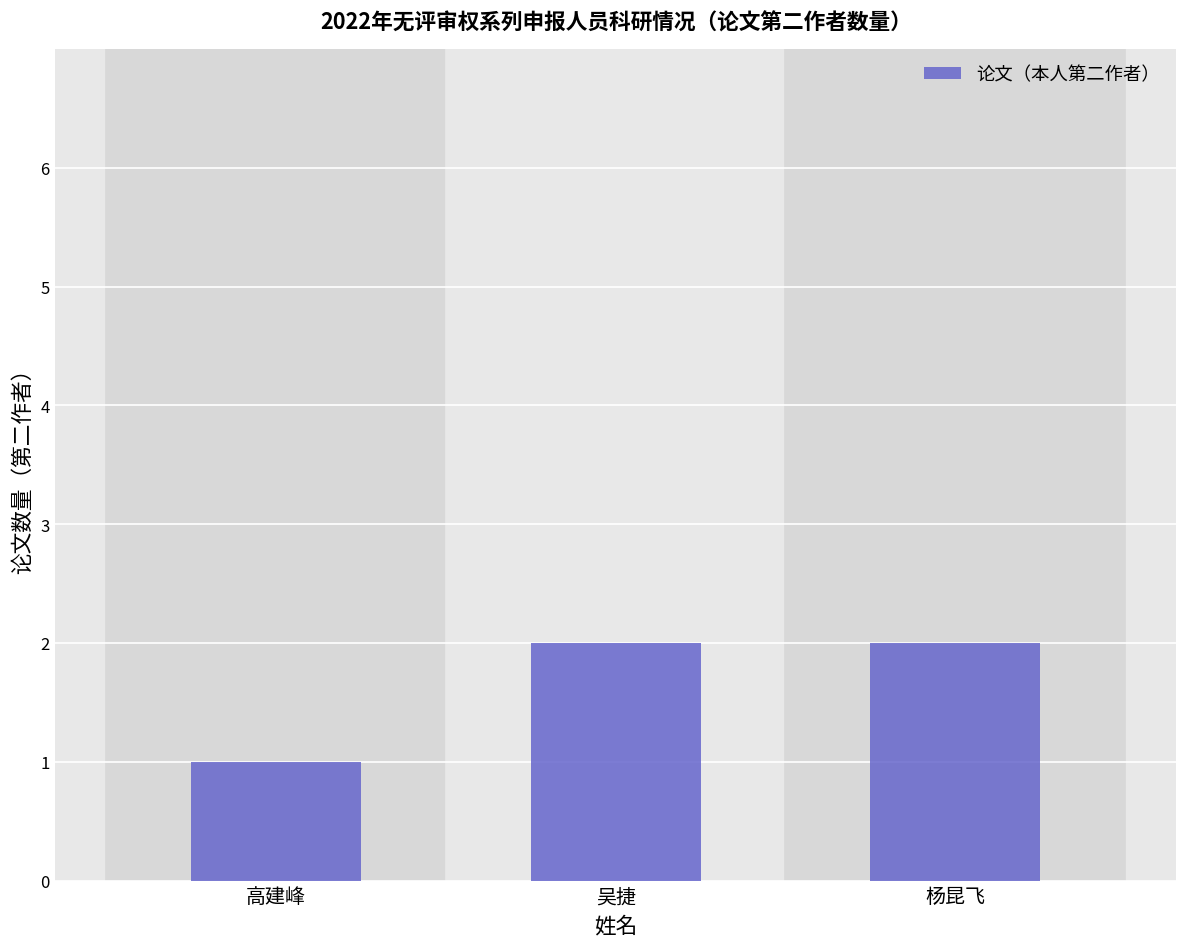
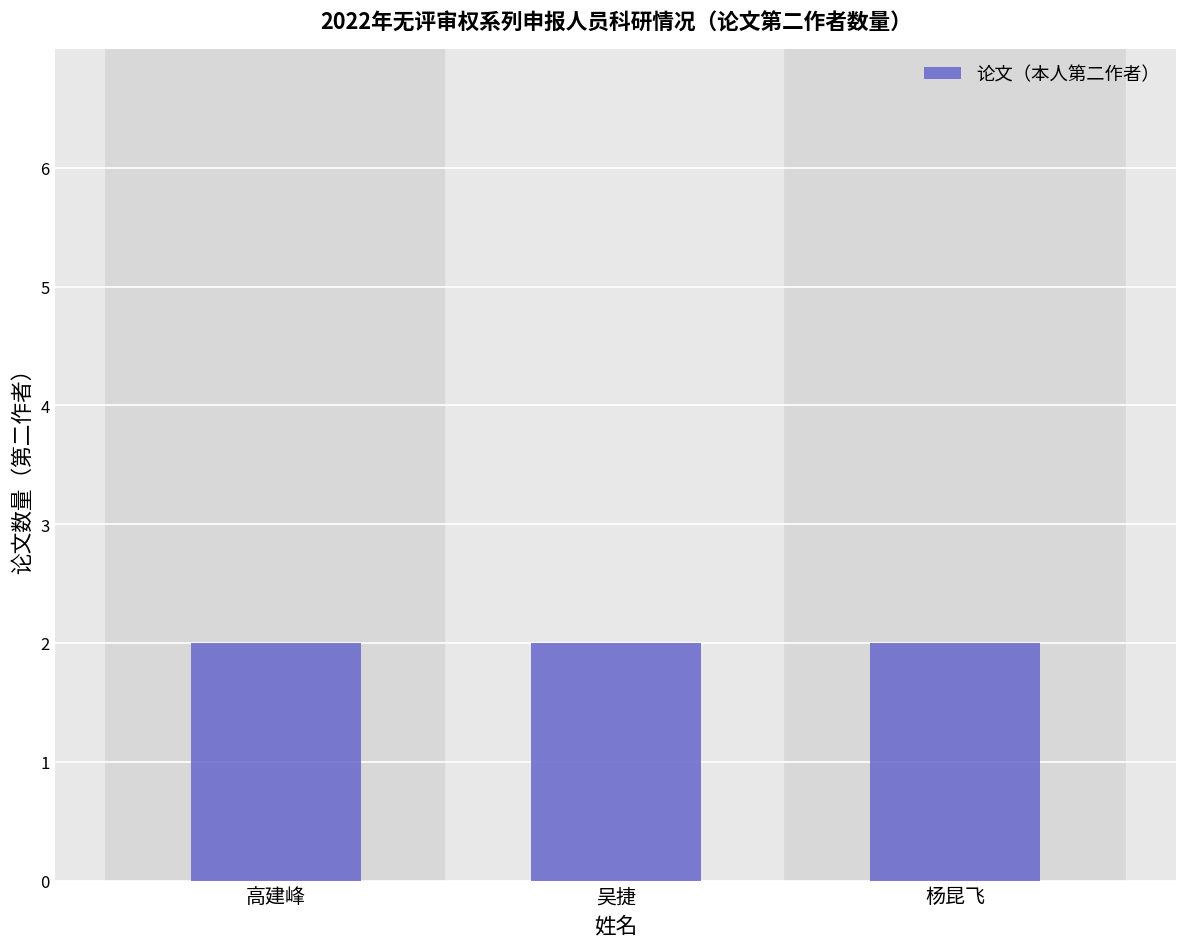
高建峰: 1 -> 2
